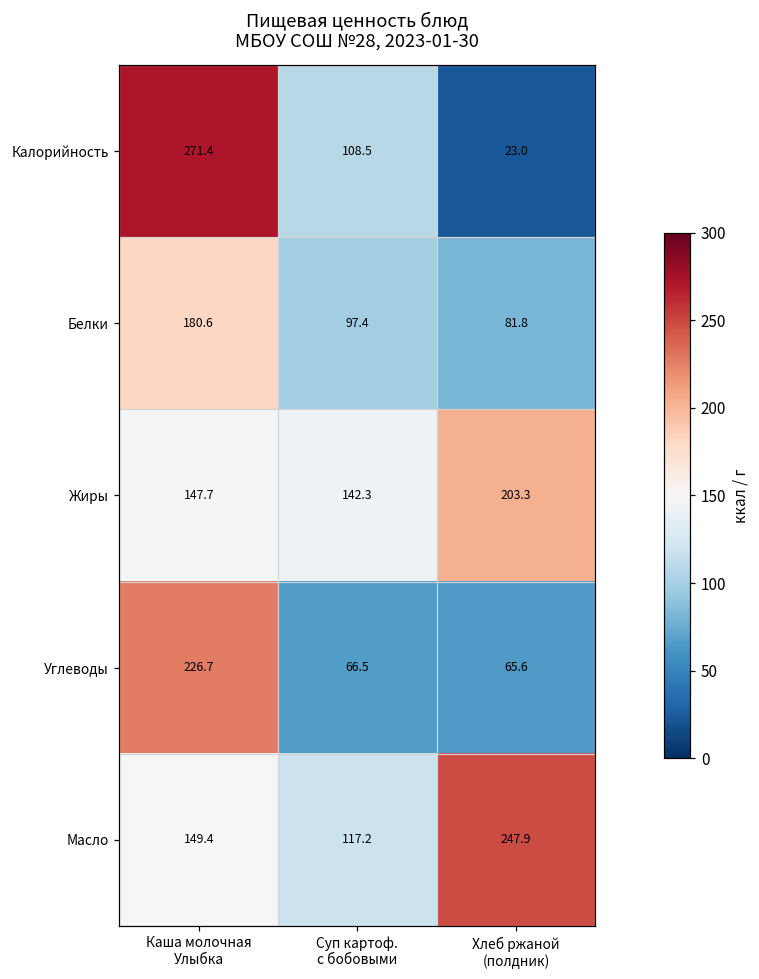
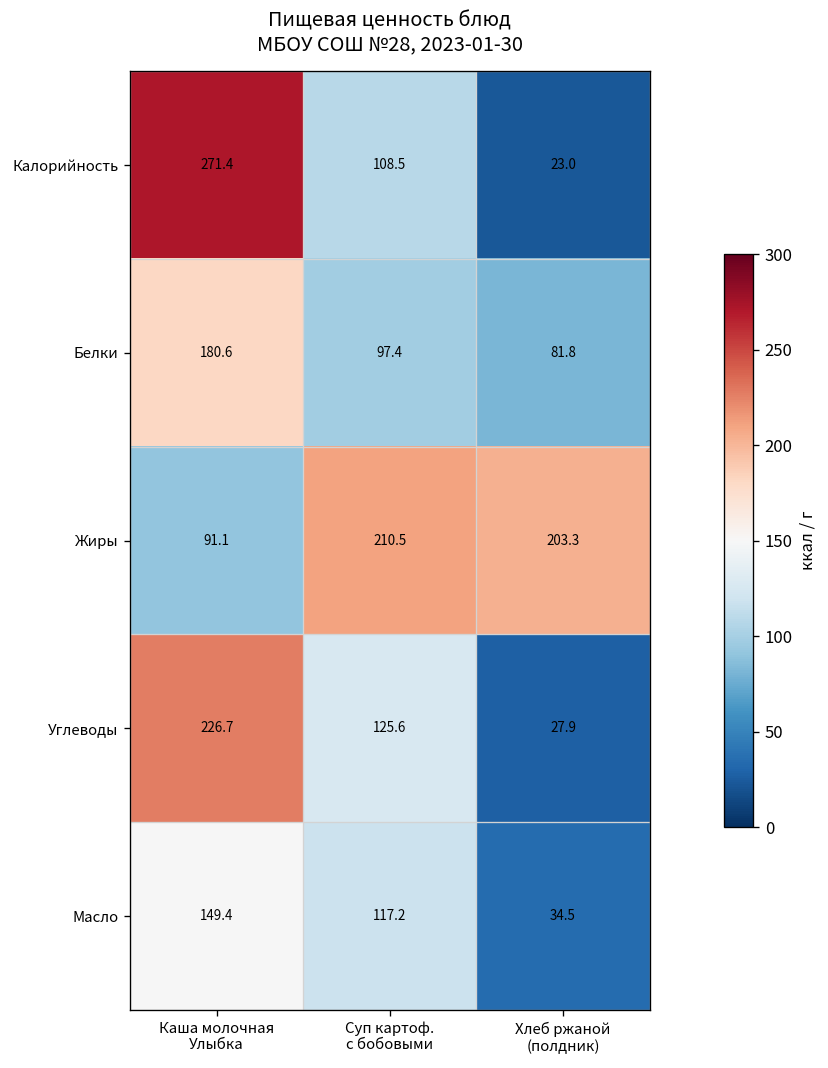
Жиры, Каша молочная Улыбка: 147.7 -> 91.1
Жиры, Суп картоф. с бобовыми: 142.3 -> 210.5
Углеводы, Суп картоф. с бобовыми: 66.5 -> 125.6
Углеводы, Хлеб ржаной (полдник): 65.6 -> 27.9
Масло, Хлеб ржаной (полдник): 247.9 -> 34.5
